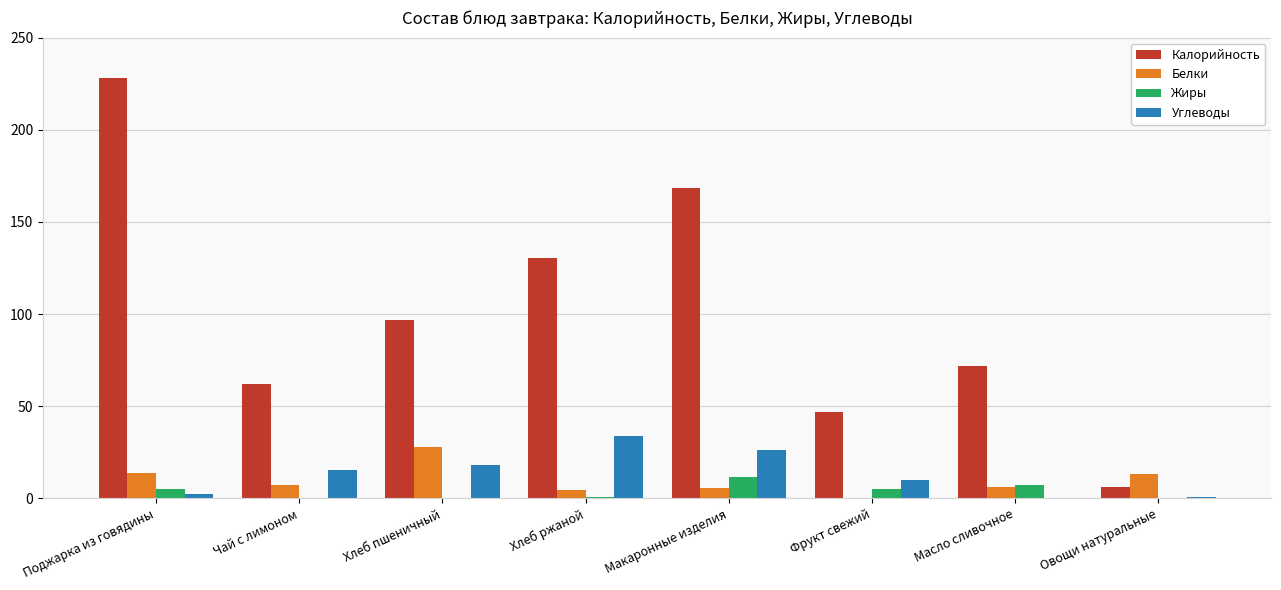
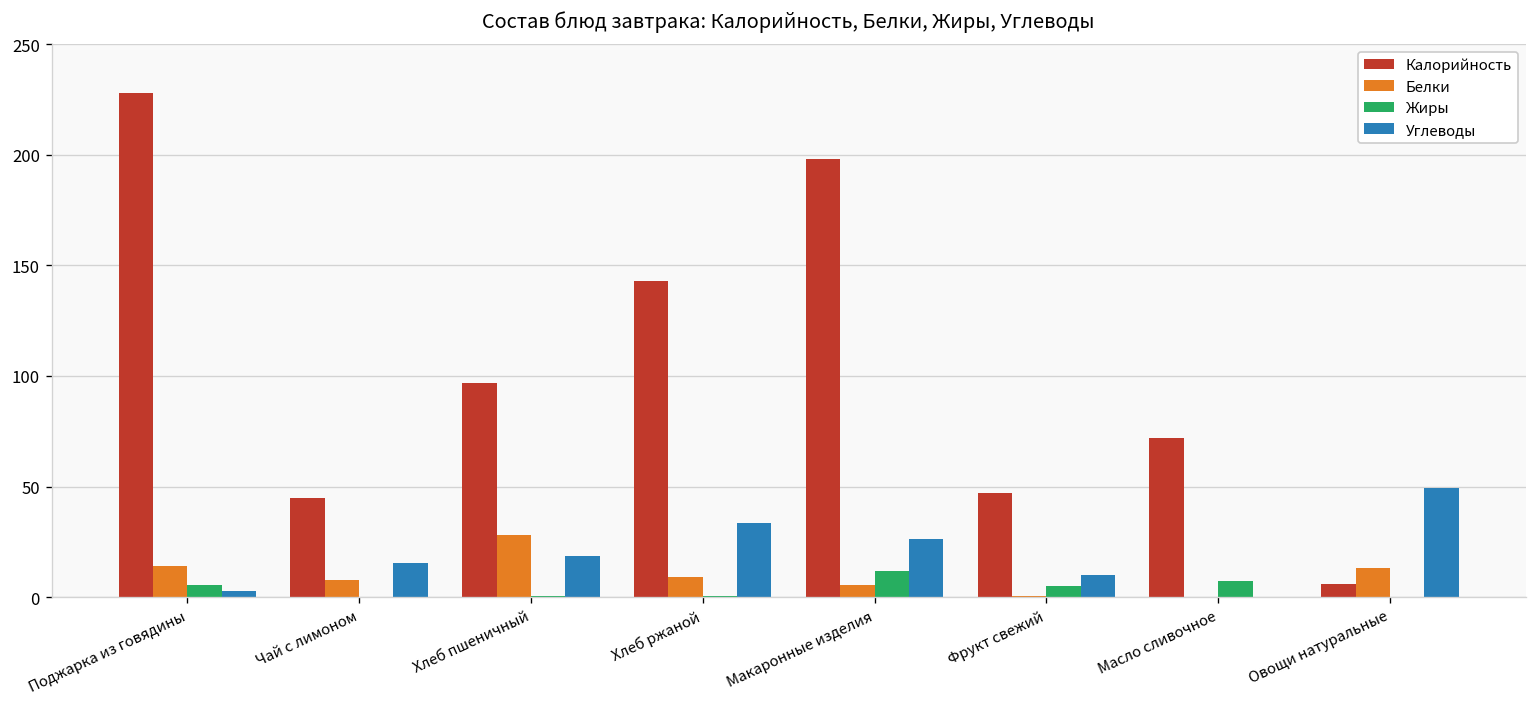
Калорийность, Чай с лимоном: 62 -> 45
Калорийность, Хлеб ржаной: 131 -> 143
Белки, Хлеб ржаной: 4 -> 9
Калорийность, Макаронные изделия: 168 -> 198
Белки, Масло сливочное: 6 -> 0
Углеводы, Овощи натуральные: 1 -> 49
